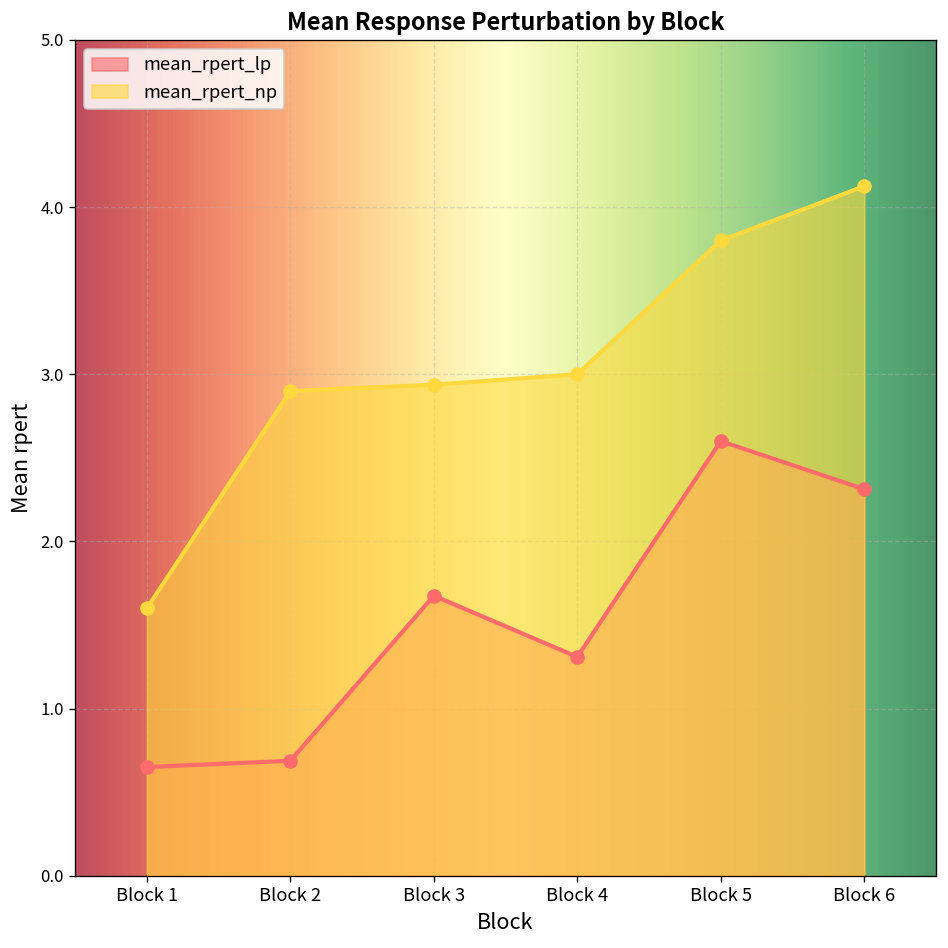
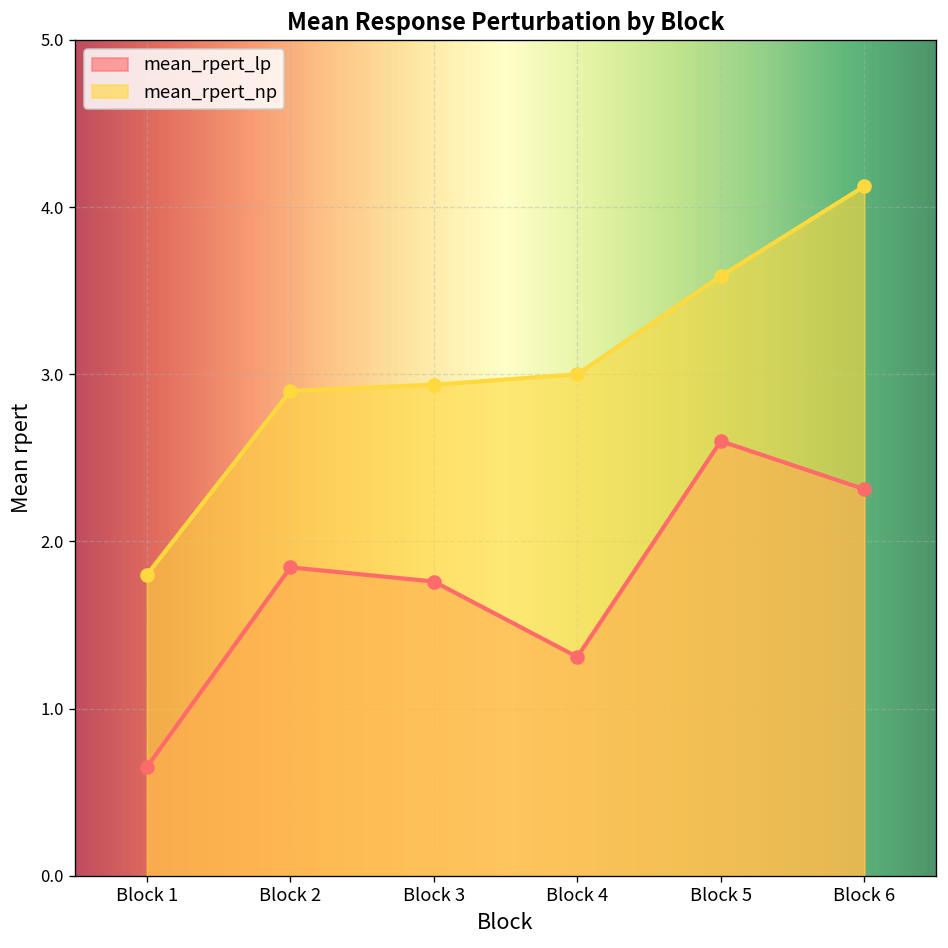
mean_rpert_np, Block 1: 1.6 -> 1.8
mean_rpert_lp, Block 2: 0.69 -> 1.84
mean_rpert_lp, Block 3: 1.68 -> 1.76
mean_rpert_np, Block 5: 3.80 -> 3.59
